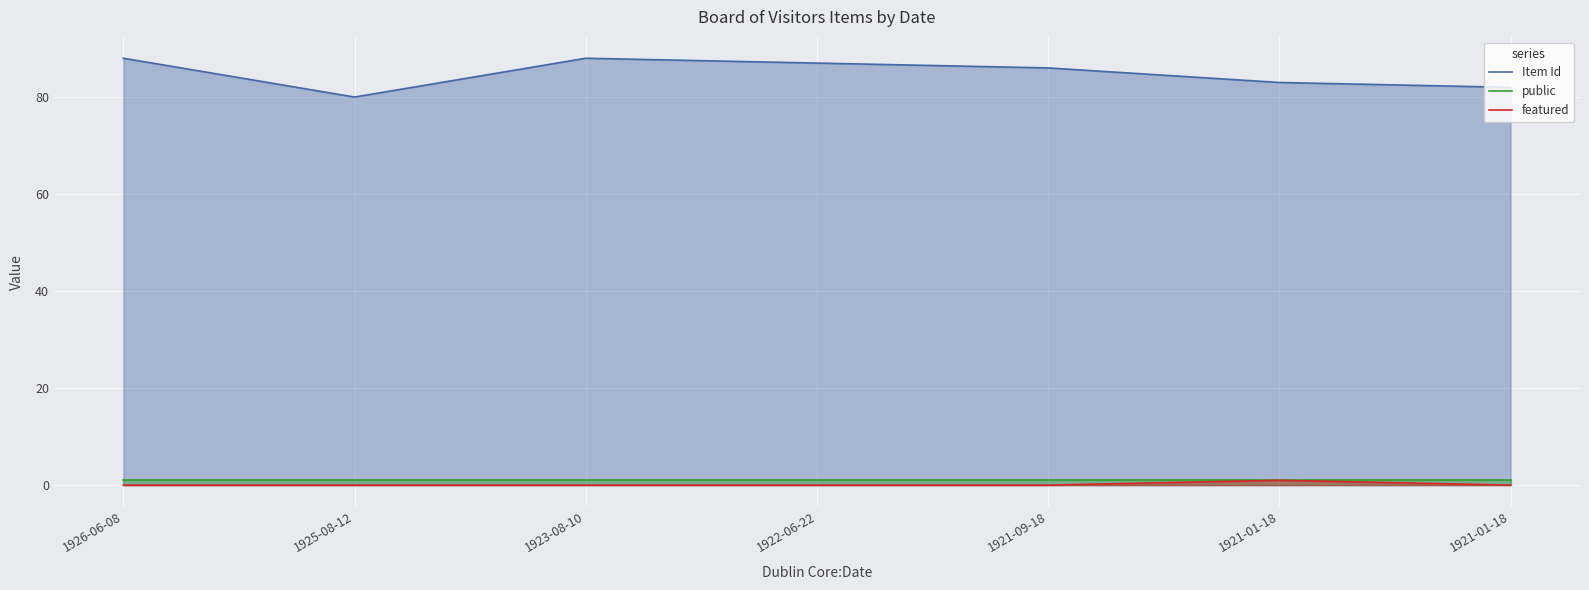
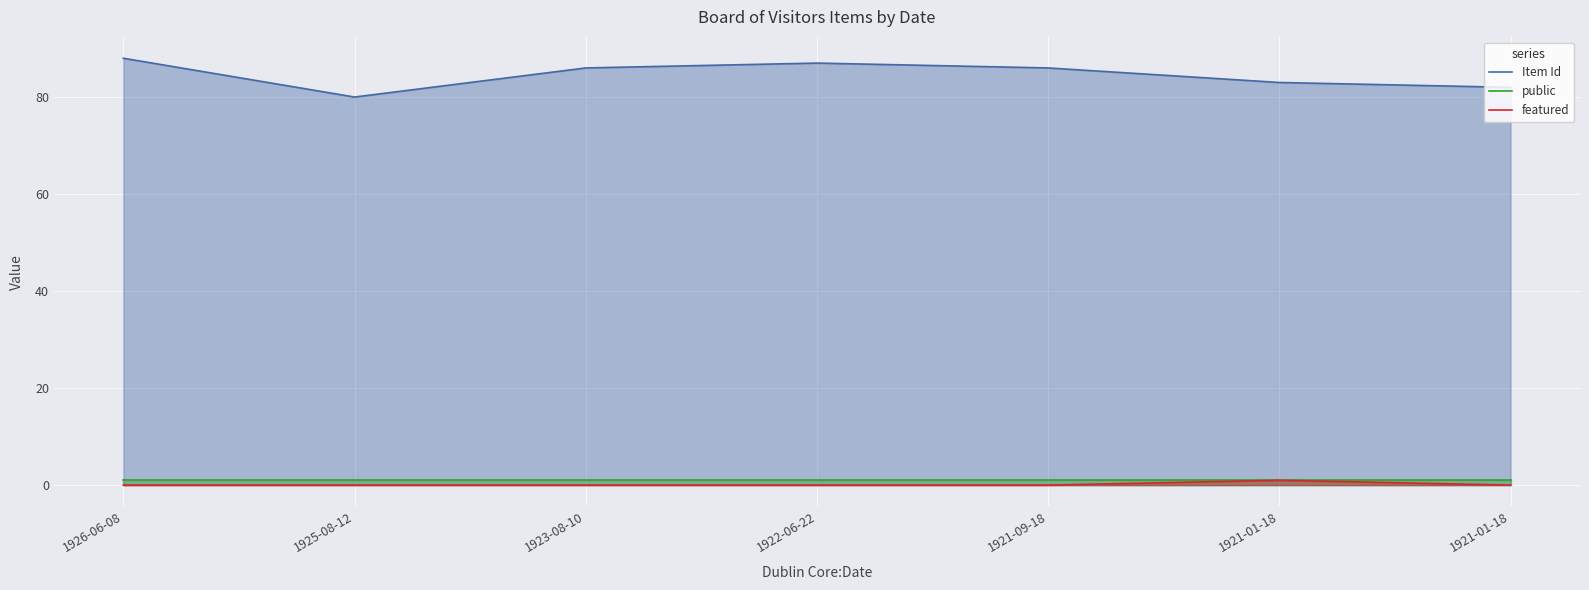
Item Id, 1923-08-10: 88 -> 86
